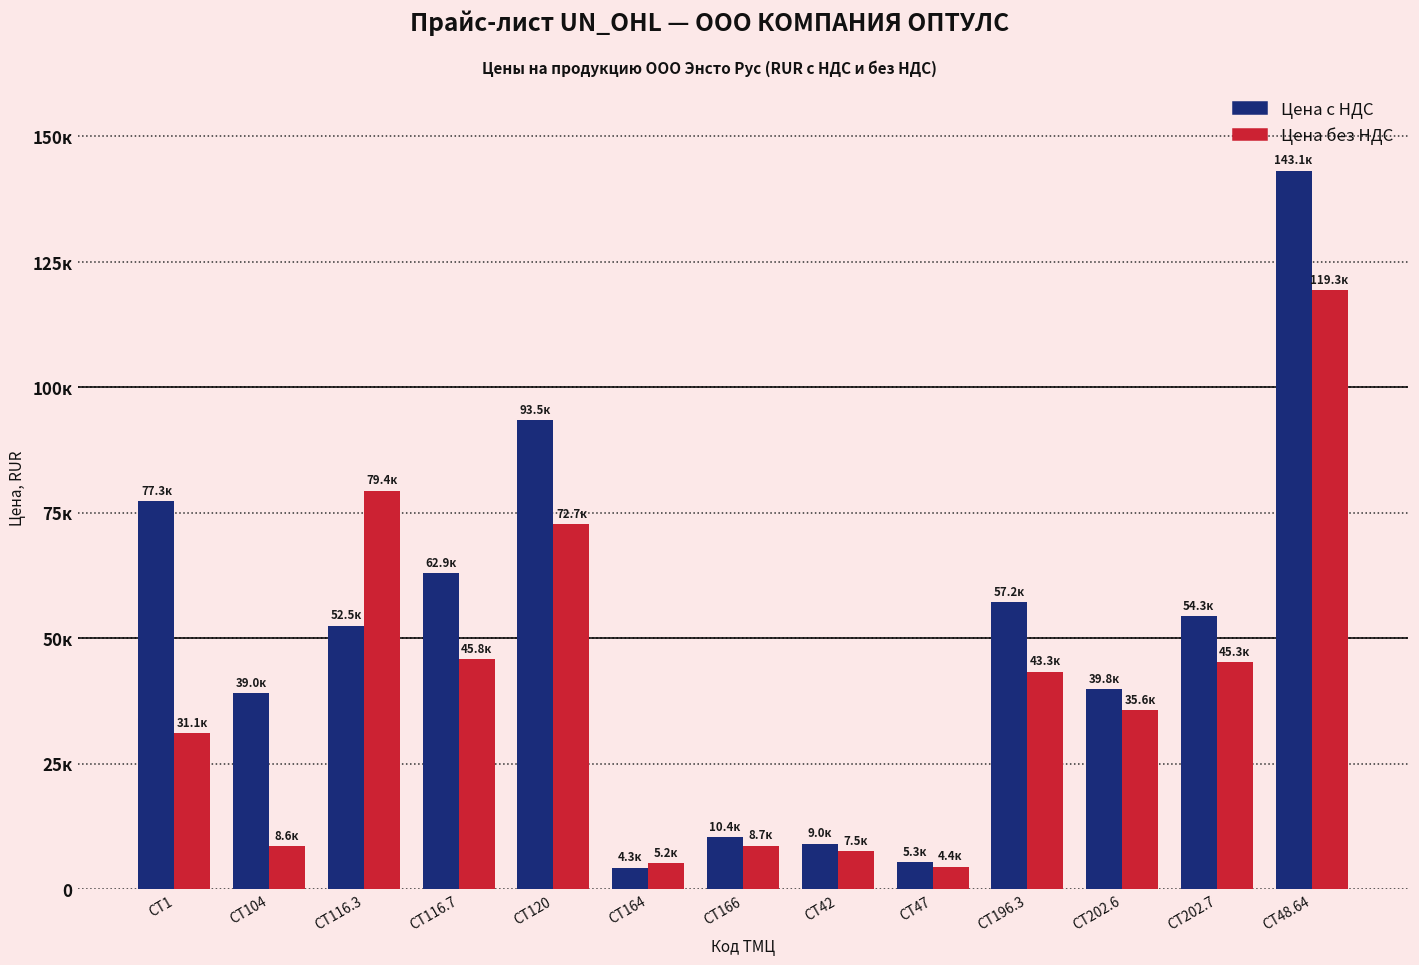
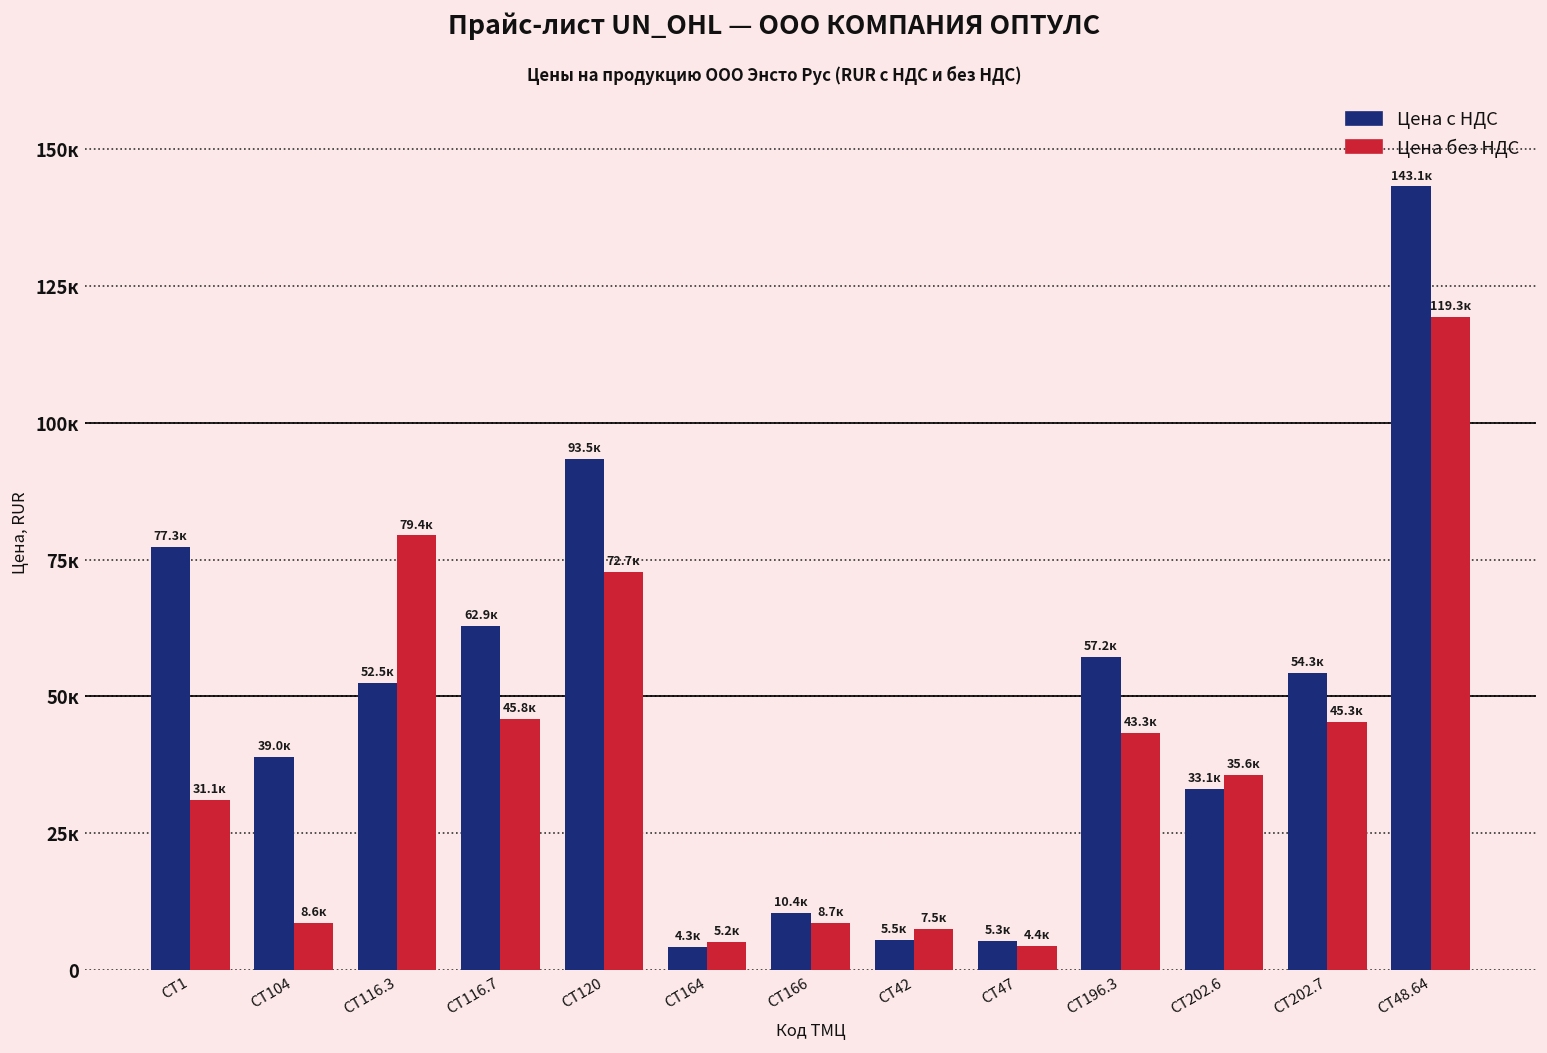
Цена с НДС, CT42: 9.0к -> 5.5к
Цена с НДС, CT202.6: 39.8к -> 33.1к
